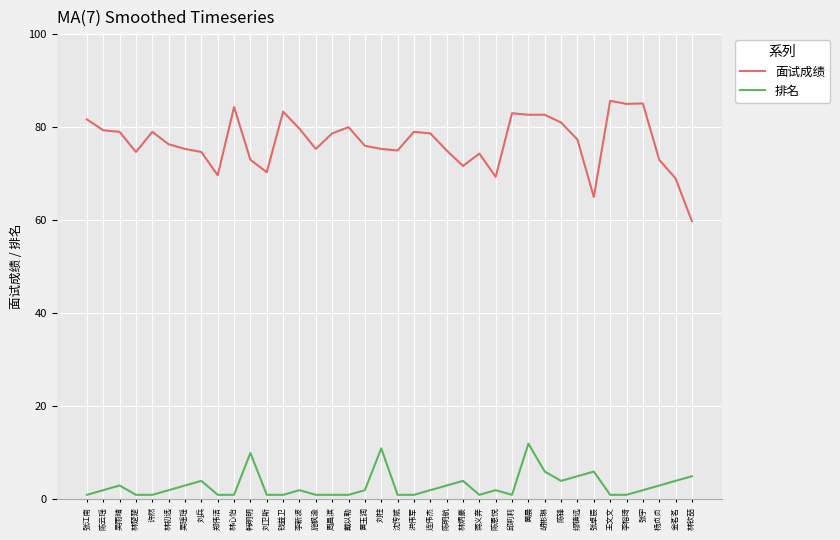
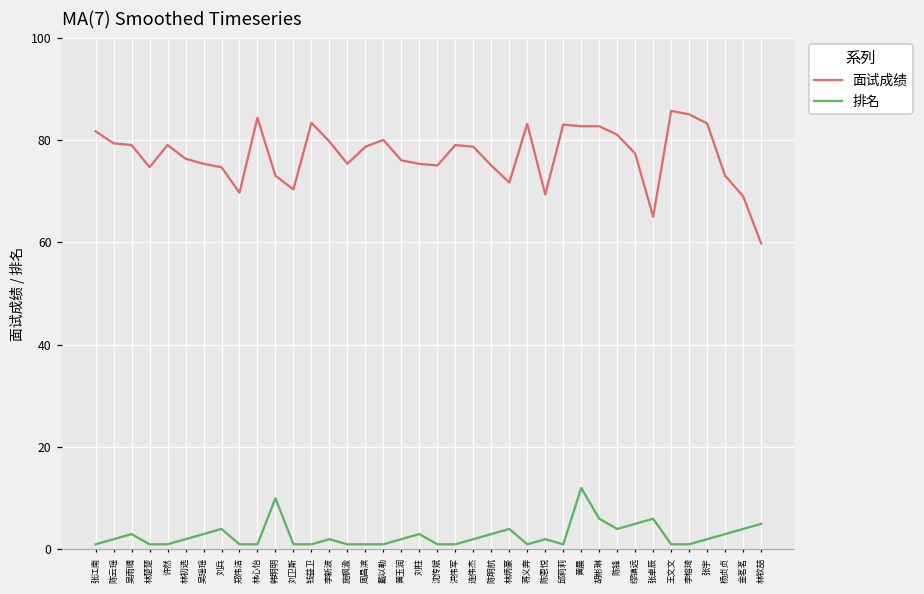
排名, 刘柱: 11 -> 3
面试成绩, 蒋义奔: 74 -> 83
面试成绩, 张宇: 85 -> 83
